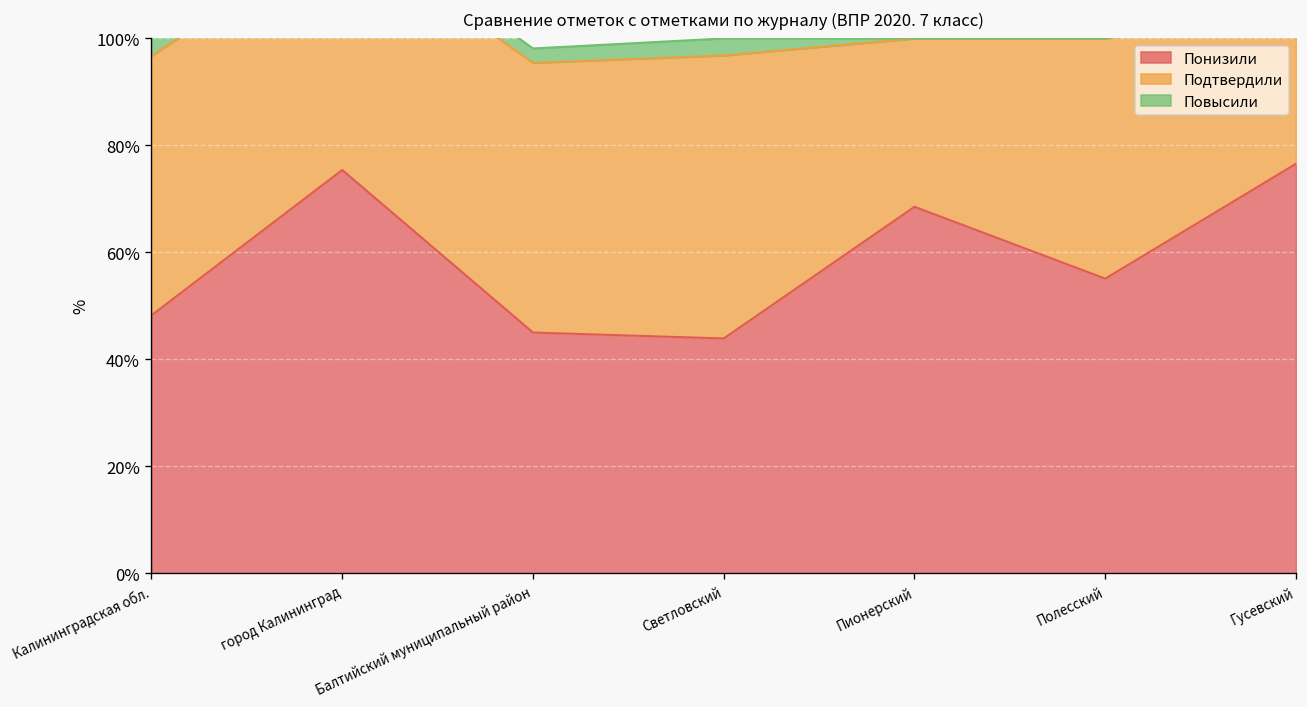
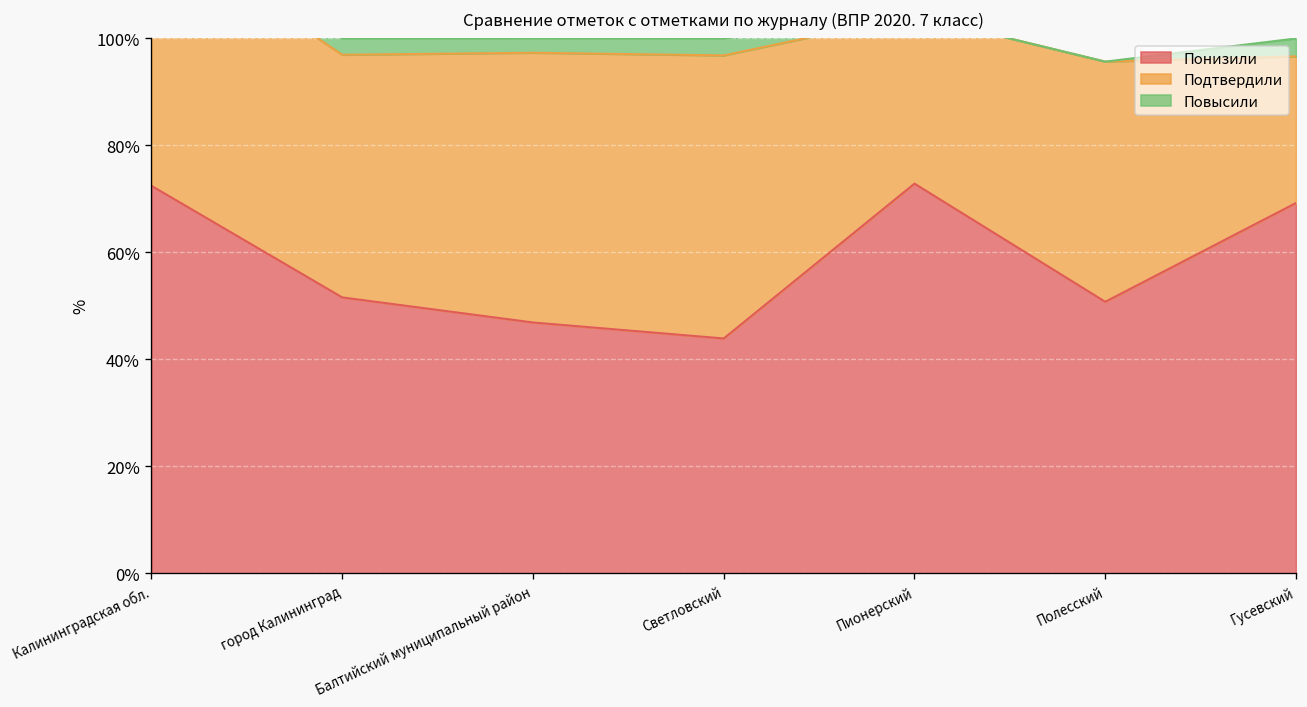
Понизили, Калининградская обл.: 48% -> 72%
Понизили, город Калининград: 75% -> 52%
Понизили, Балтийский муниципальный район: 45% -> 47%
Понизили, Пионерский: 69% -> 73%
Понизили, Полесский: 55% -> 51%
Понизили, Гусевский: 77% -> 69%
